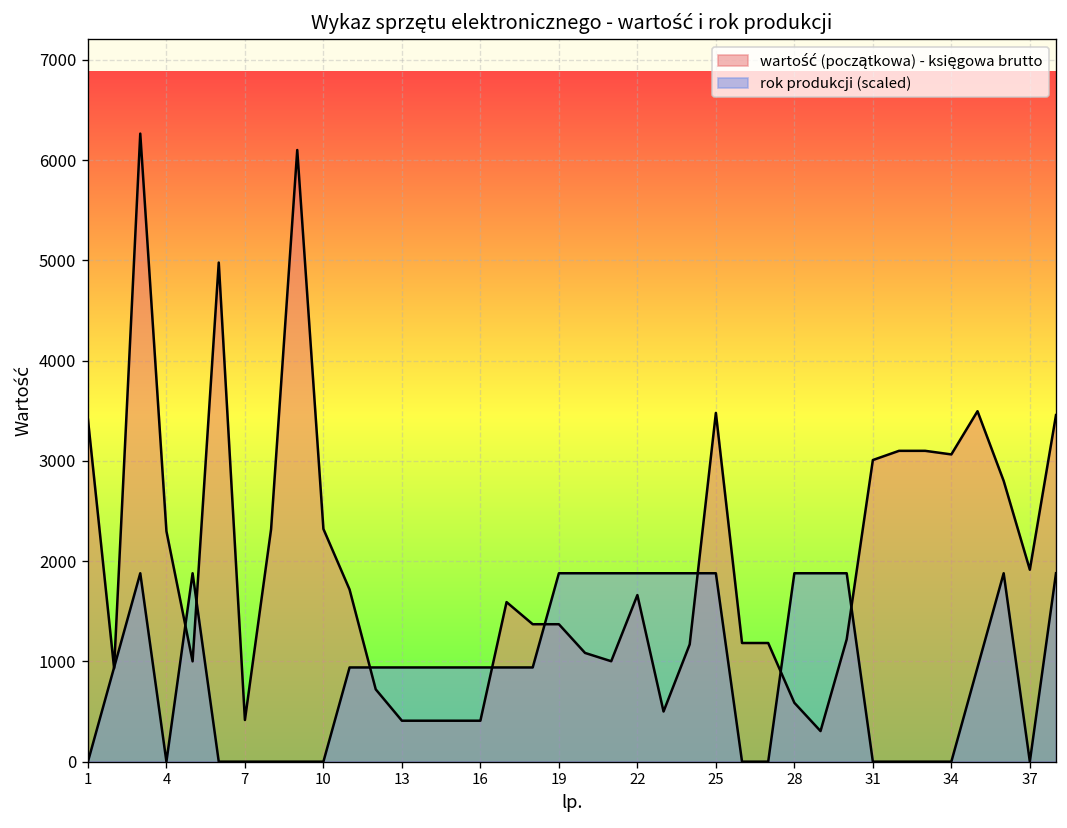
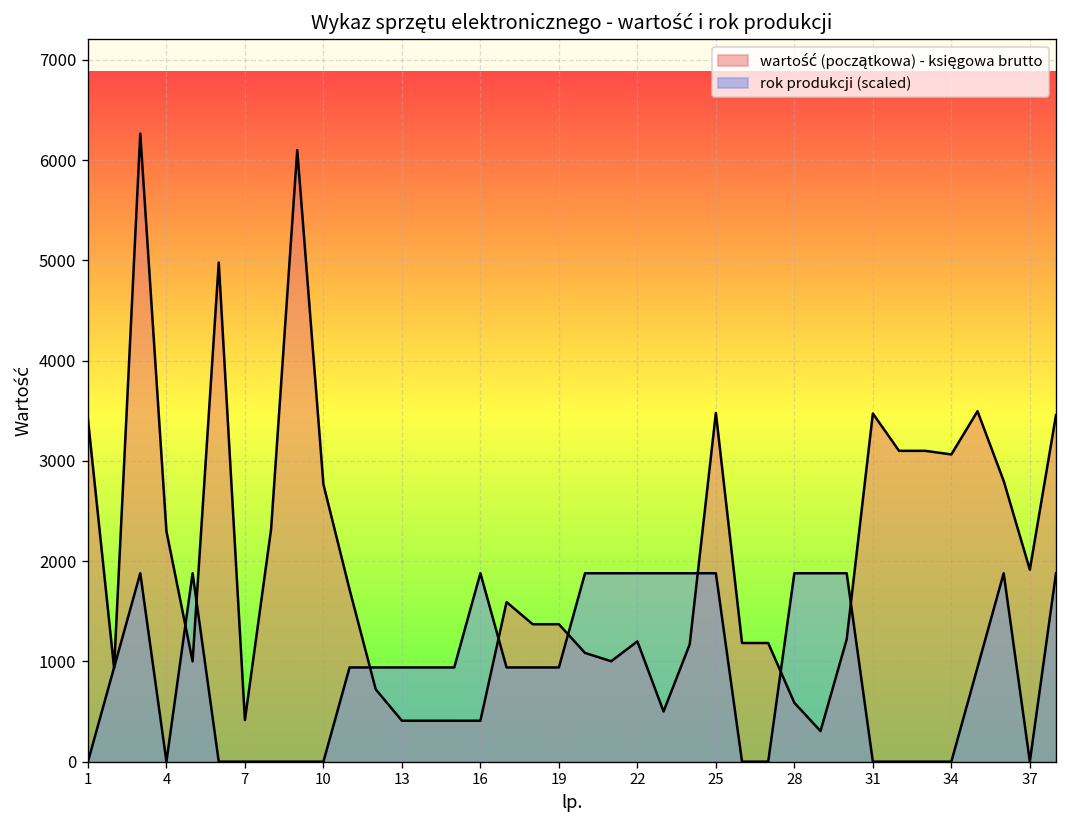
wartość (początkowa) - księgowa brutto, 10: 2300 -> 2800
rok produkcji (scaled), 16: 900 -> 1900
rok produkcji (scaled), 19: 1900 -> 900
wartość (początkowa) - księgowa brutto, 22: 1700 -> 1200
wartość (początkowa) - księgowa brutto, 31: 3000 -> 3500
